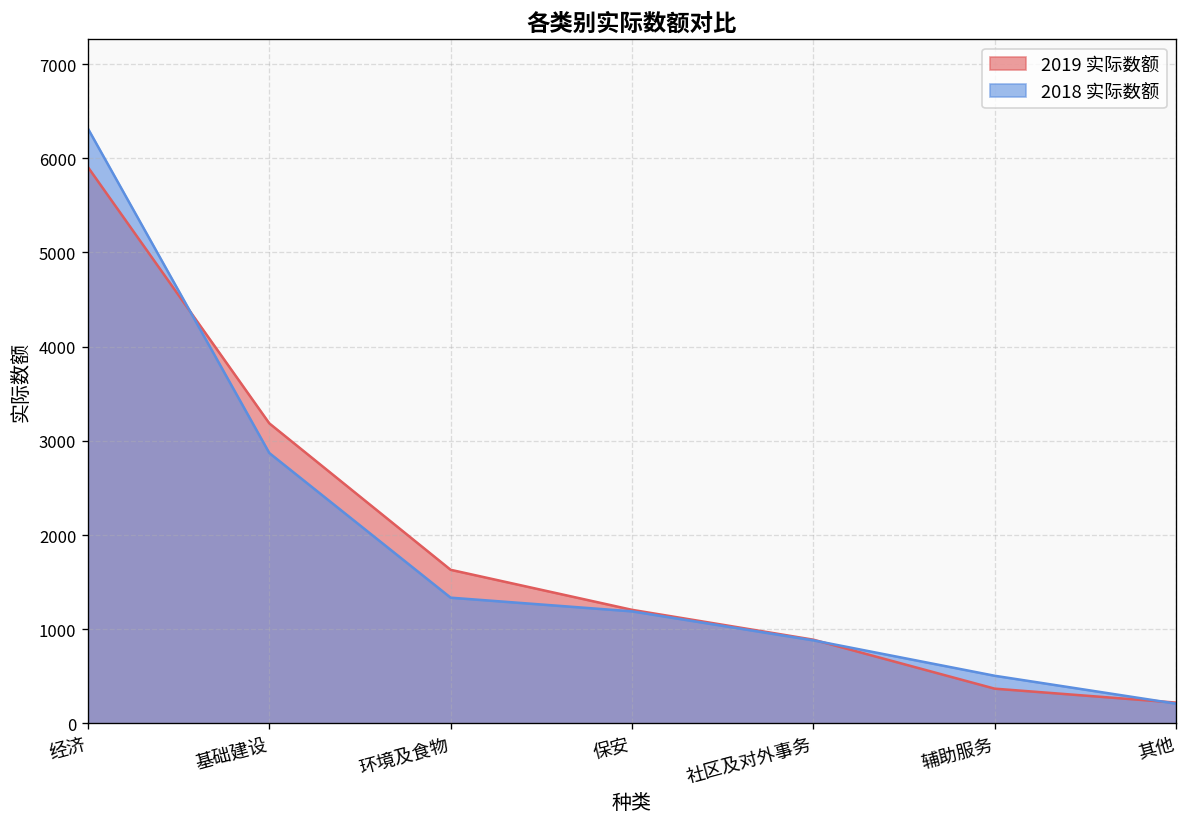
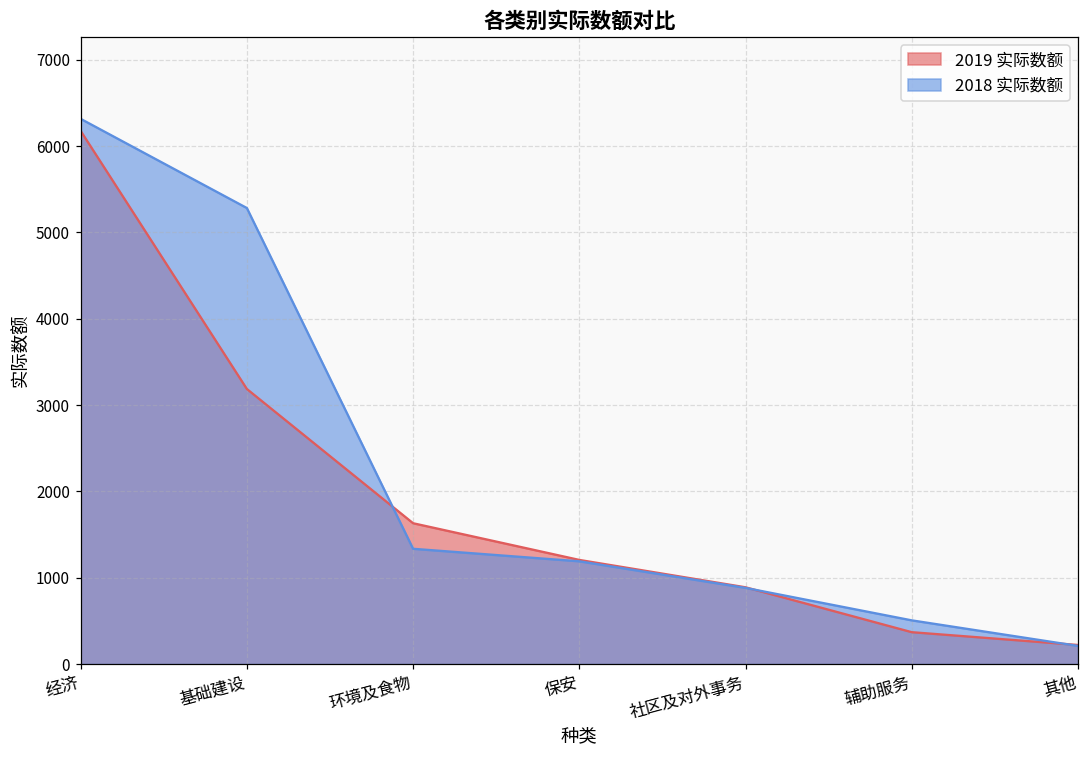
2019 实际数额, 经济: 5900 -> 6200
2018 实际数额, 基础建设: 2900 -> 5300
